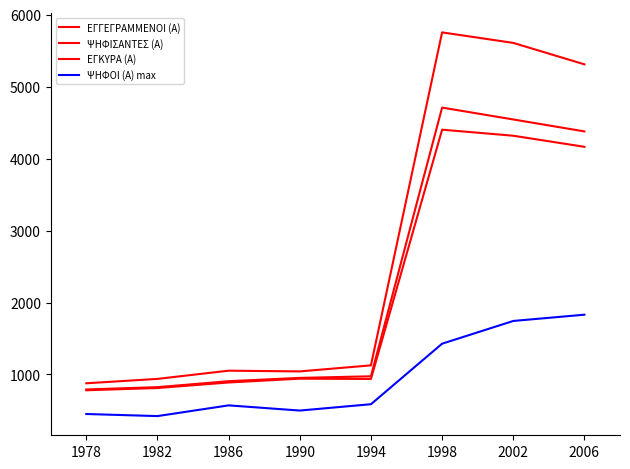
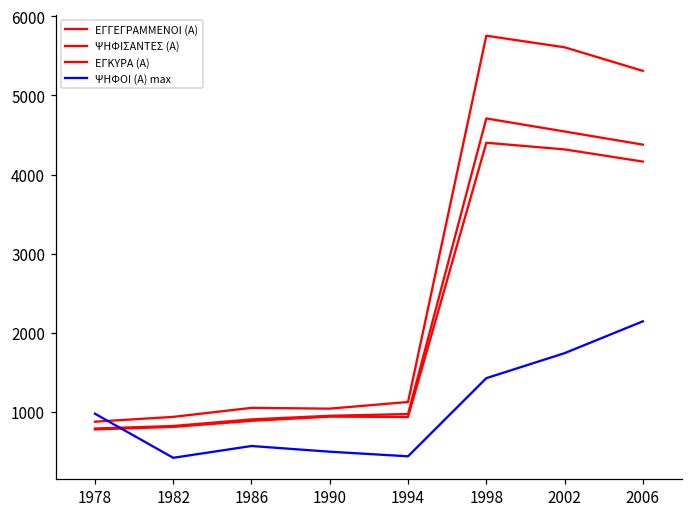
ΨΗΦΟΙ (Α) max, 1978: 500 -> 1000
ΨΗΦΟΙ (Α) max, 1994: 600 -> 400
ΨΗΦΟΙ (Α) max, 2006: 1800 -> 2100
